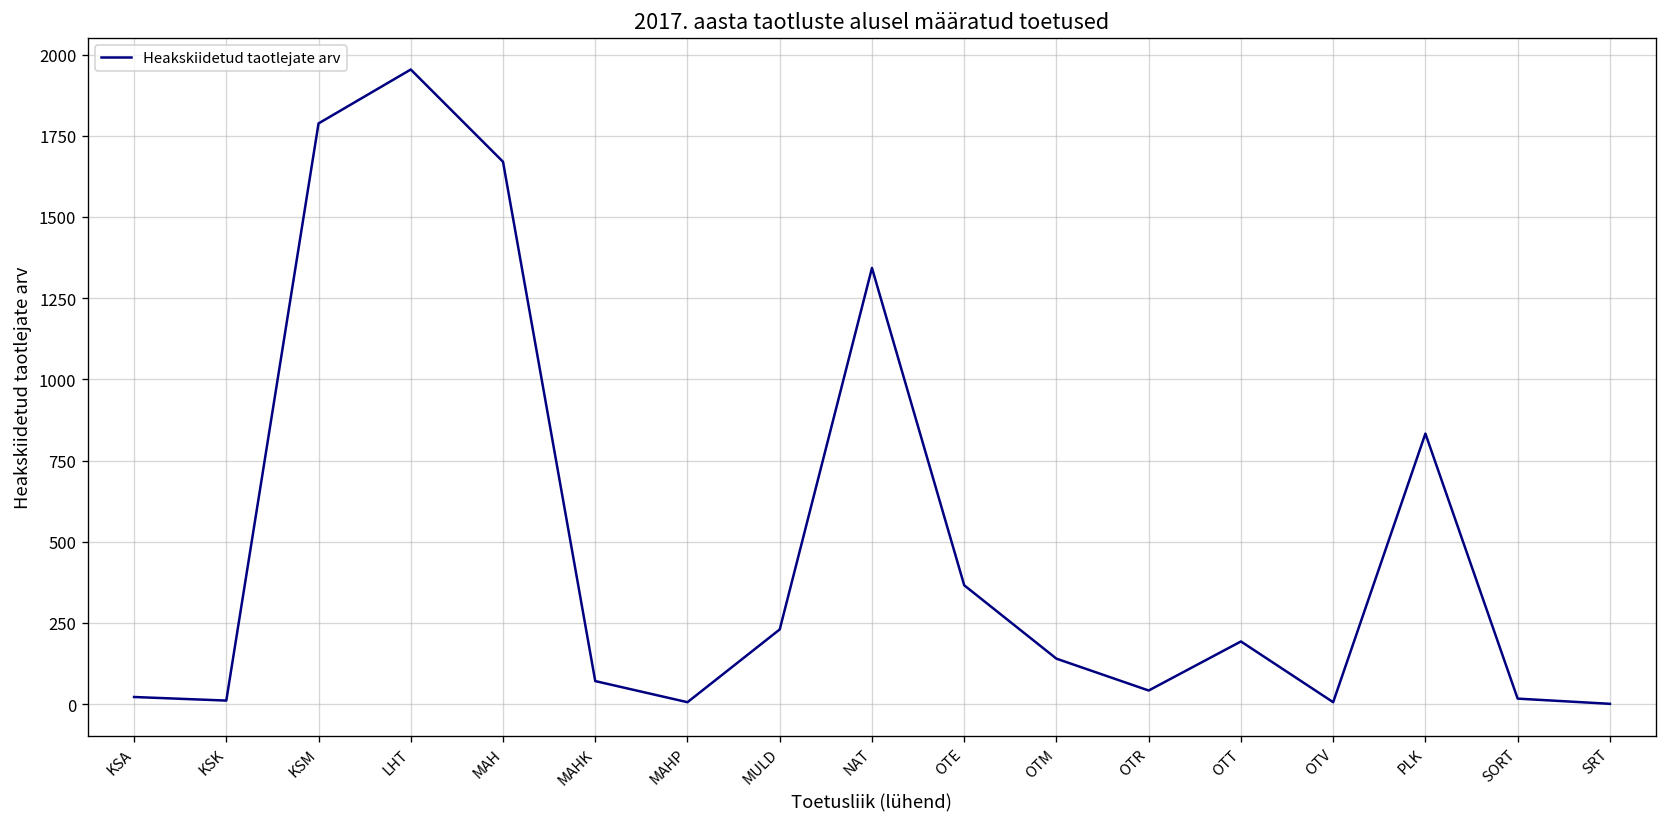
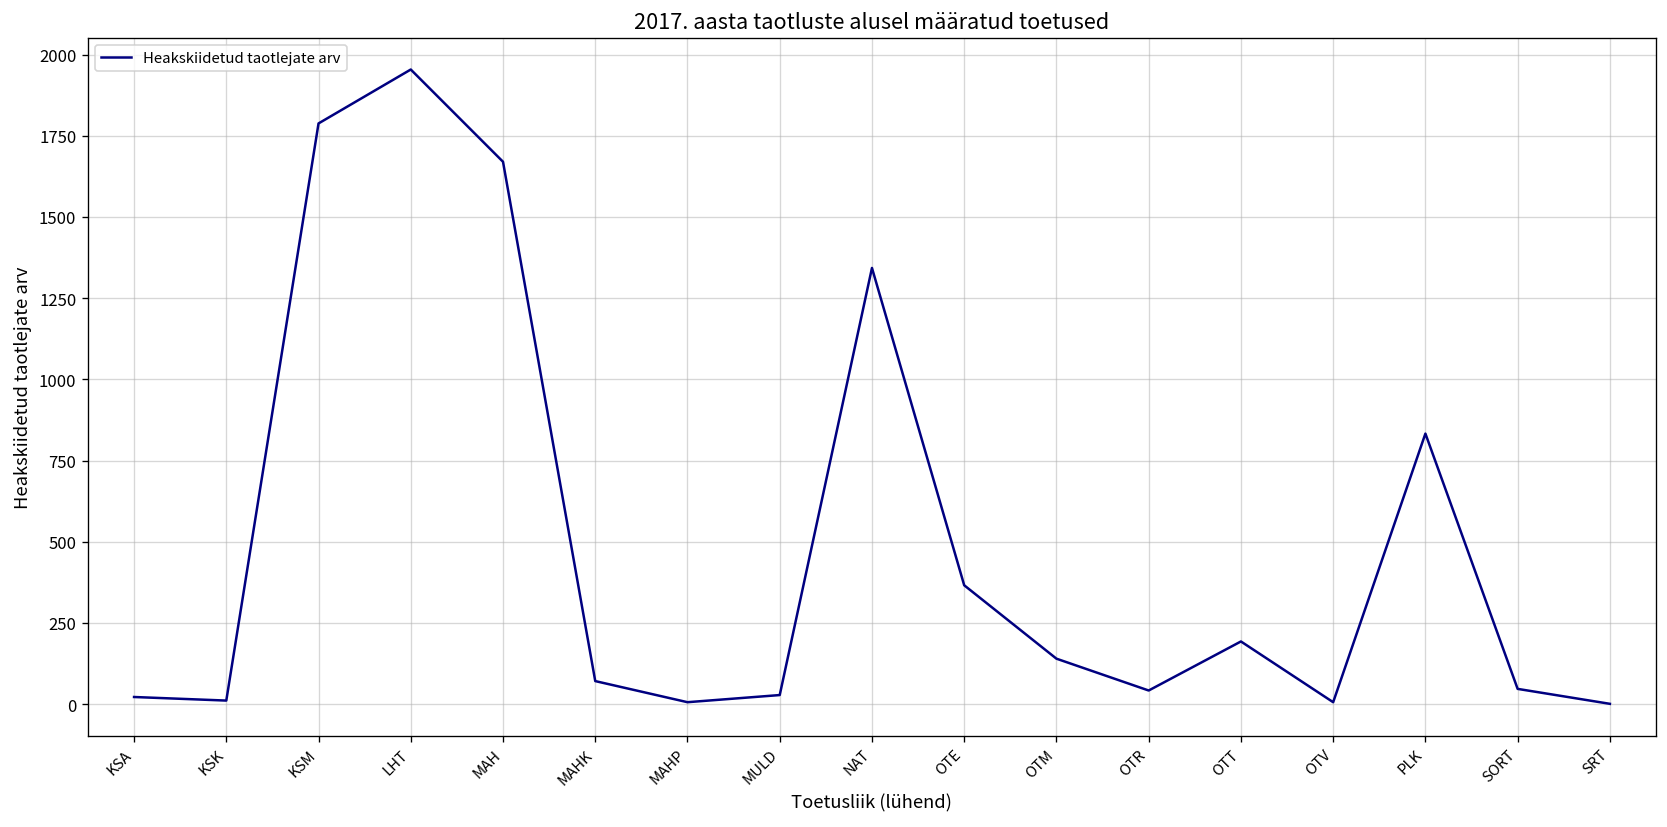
MULD: 230 -> 30
SORT: 20 -> 50
